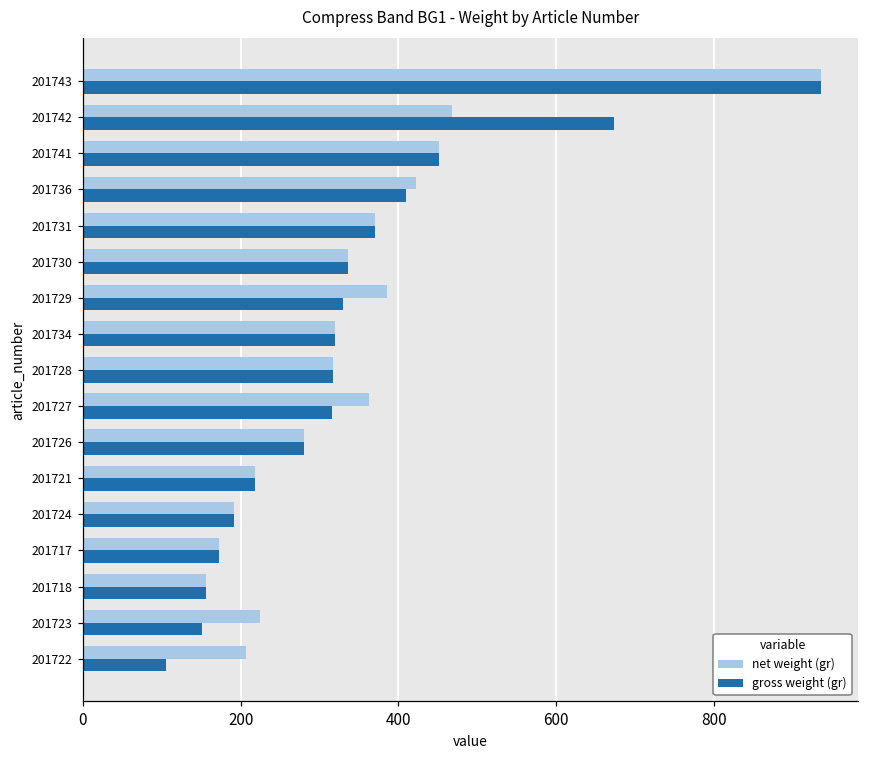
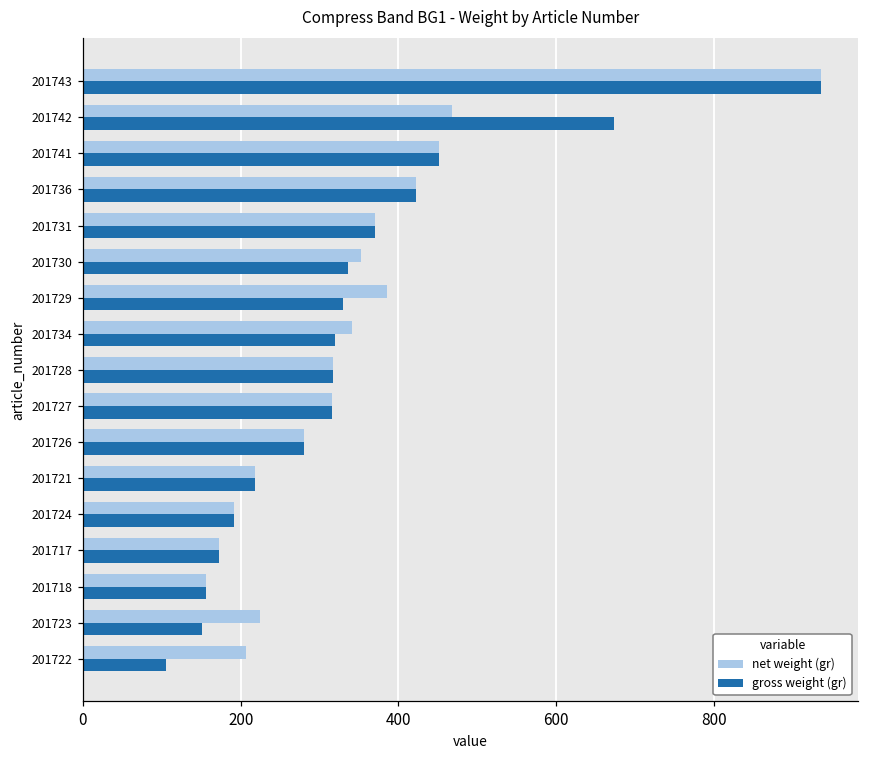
gross weight (gr), 201736: 410 -> 420
net weight (gr), 201730: 340 -> 350
net weight (gr), 201734: 320 -> 340
net weight (gr), 201727: 360 -> 320
